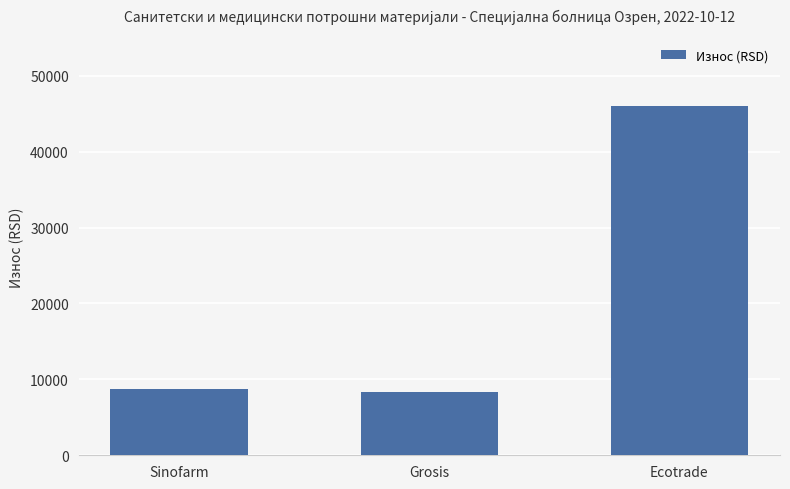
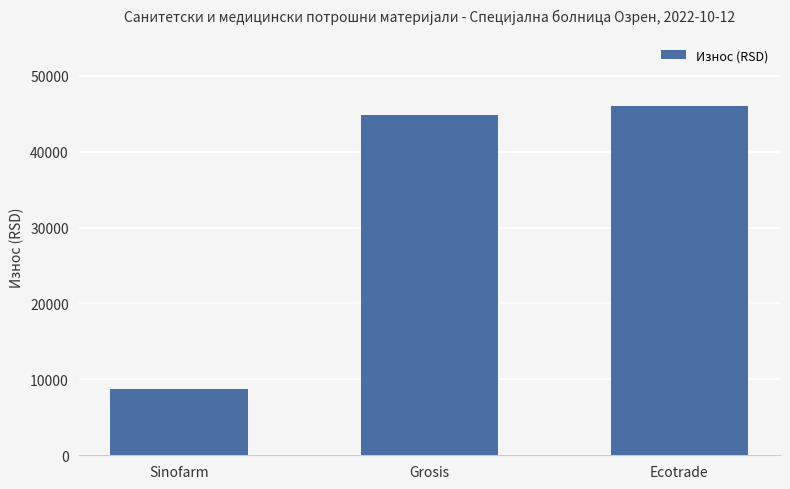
Grosis: 8000 -> 45000
